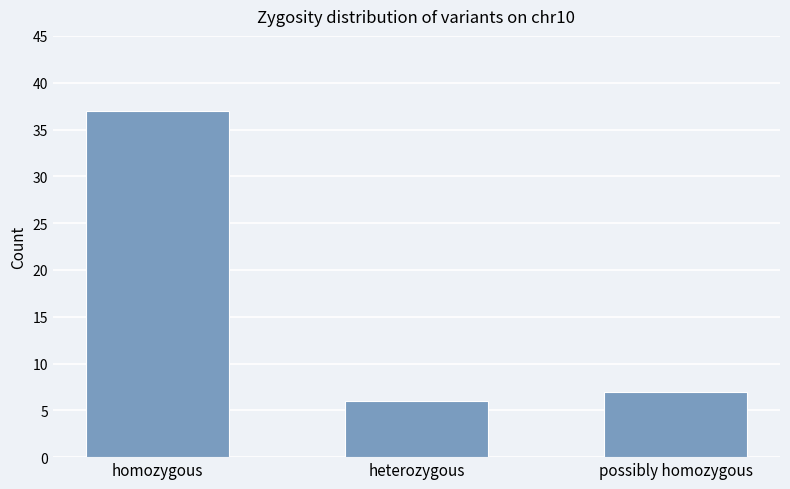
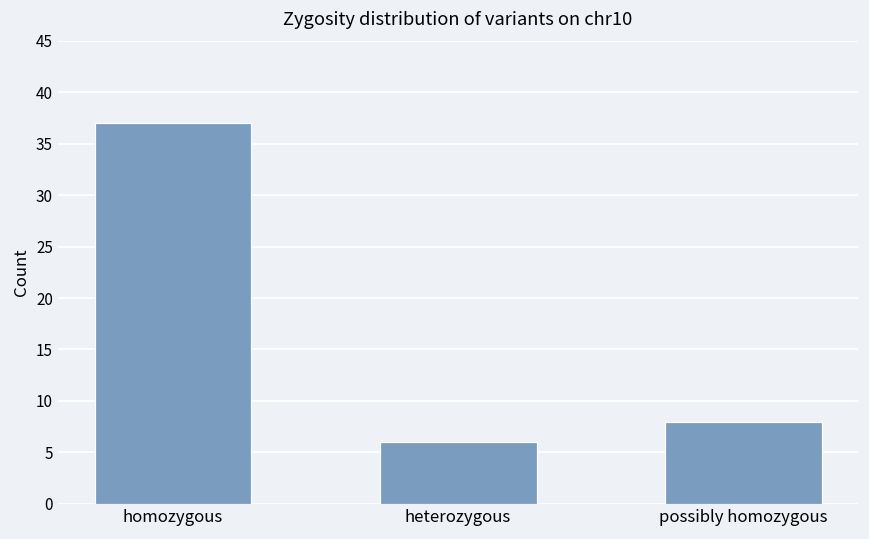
possibly homozygous: 7 -> 8
